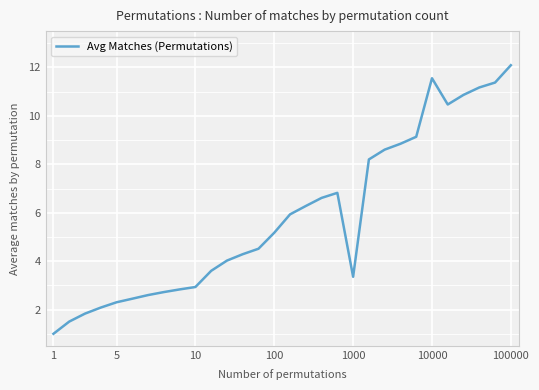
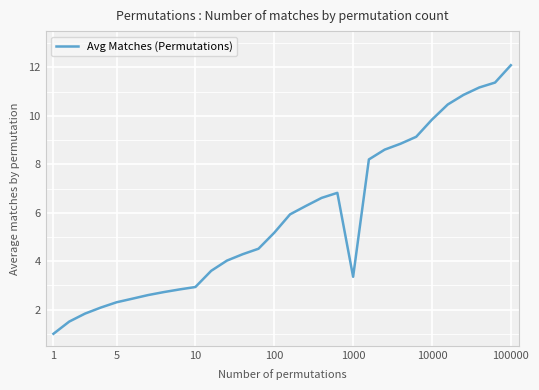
10000: 11.6 -> 9.8
